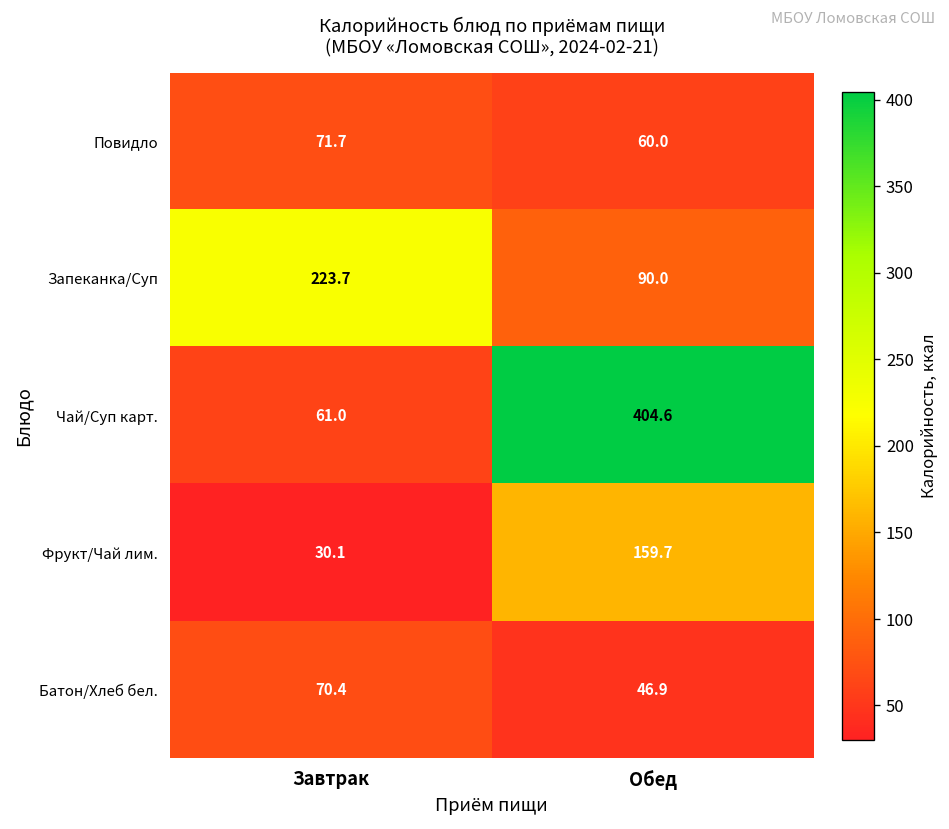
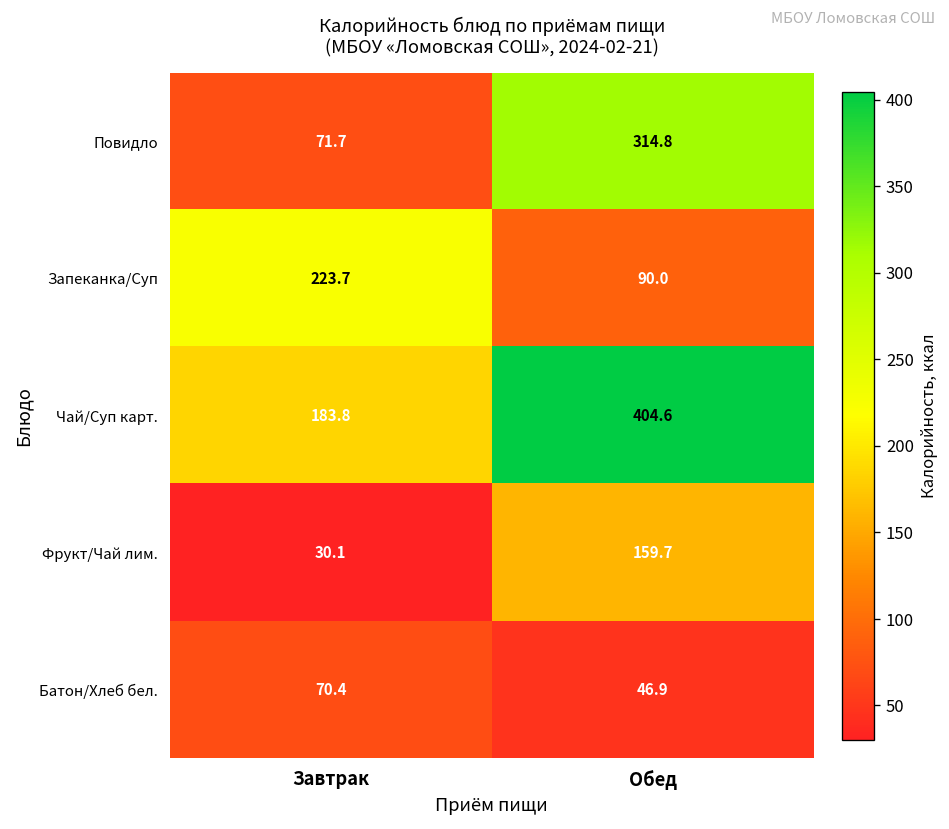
Повидло, Обед: 60.0 -> 314.8
Чай/Суп карт., Завтрак: 61.0 -> 183.8
